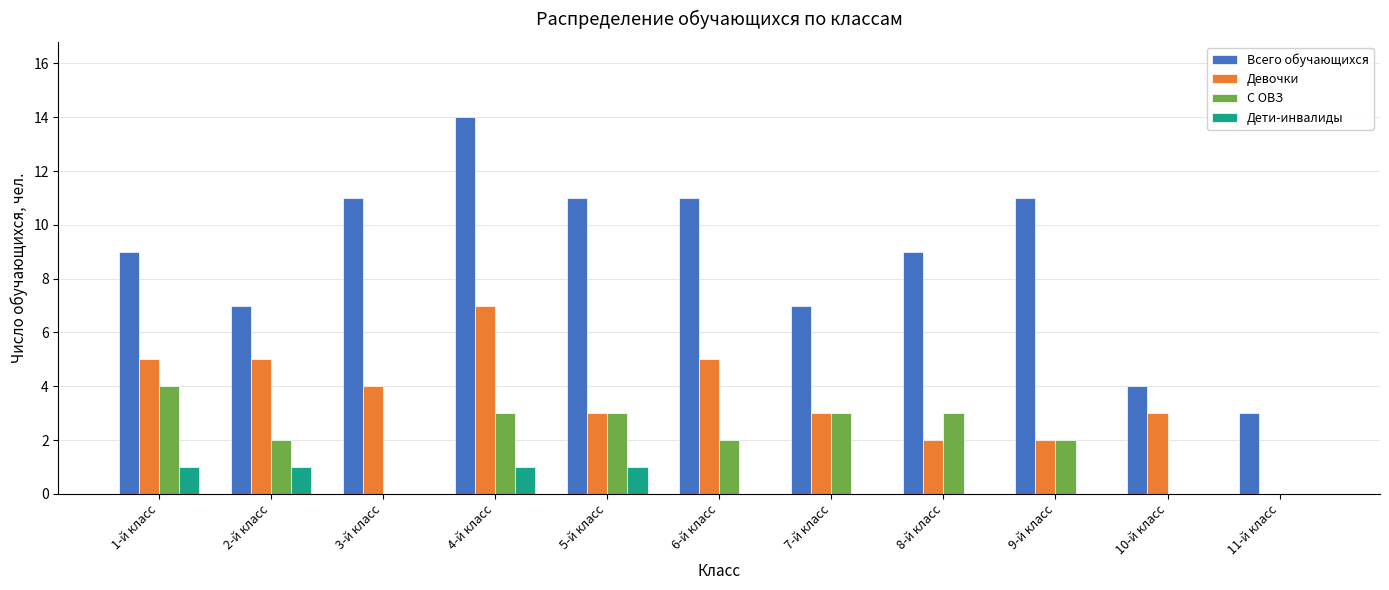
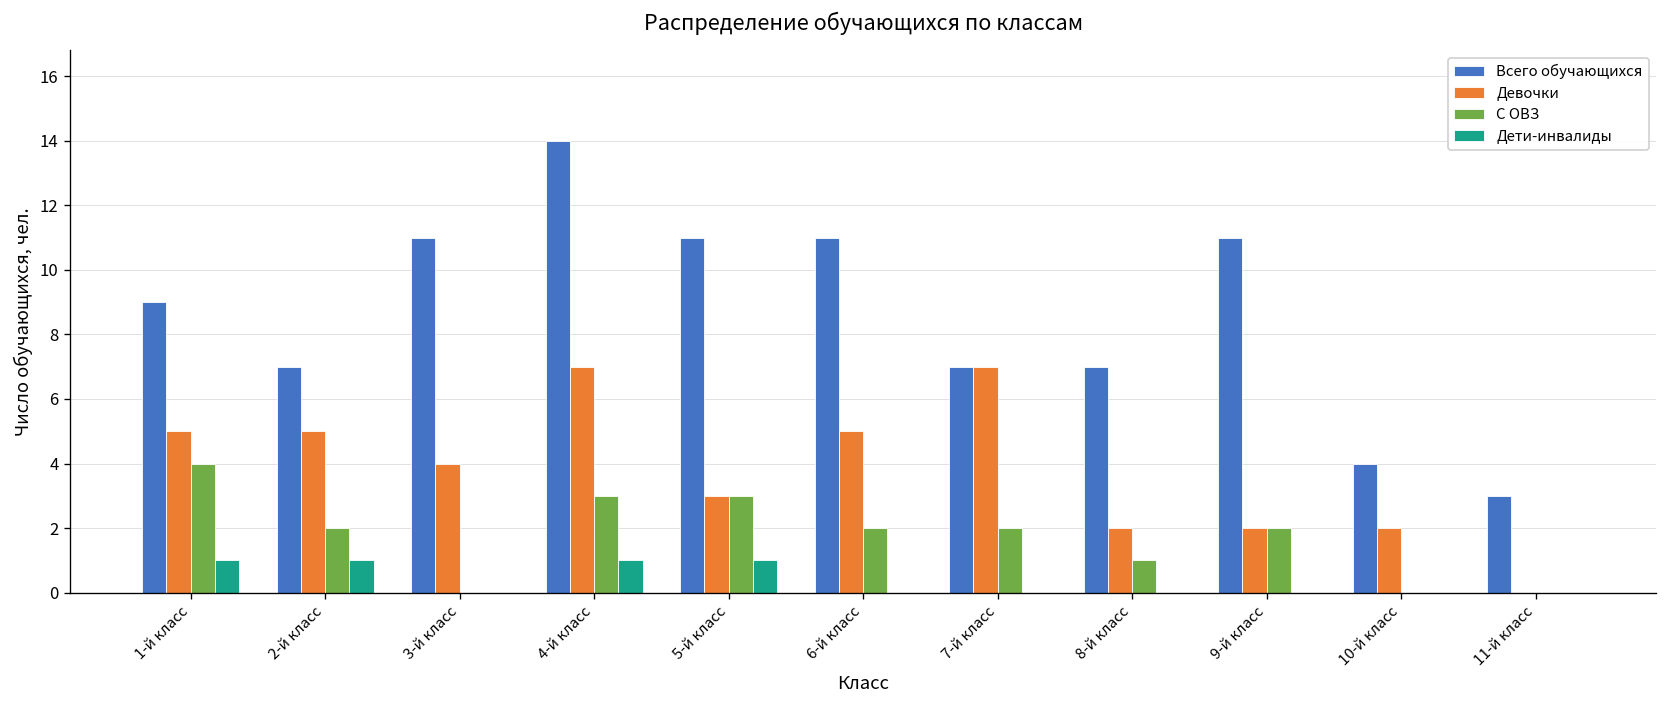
Девочки, 7-й класс: 3 -> 7
С ОВЗ, 7-й класс: 3 -> 2
Всего обучающихся, 8-й класс: 9 -> 7
С ОВЗ, 8-й класс: 3 -> 1
Девочки, 10-й класс: 3 -> 2
